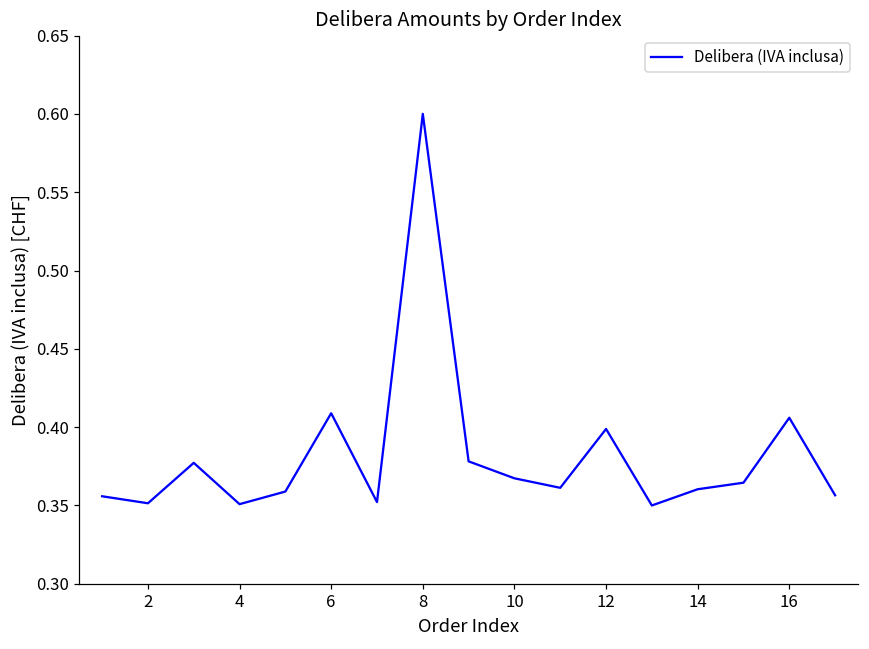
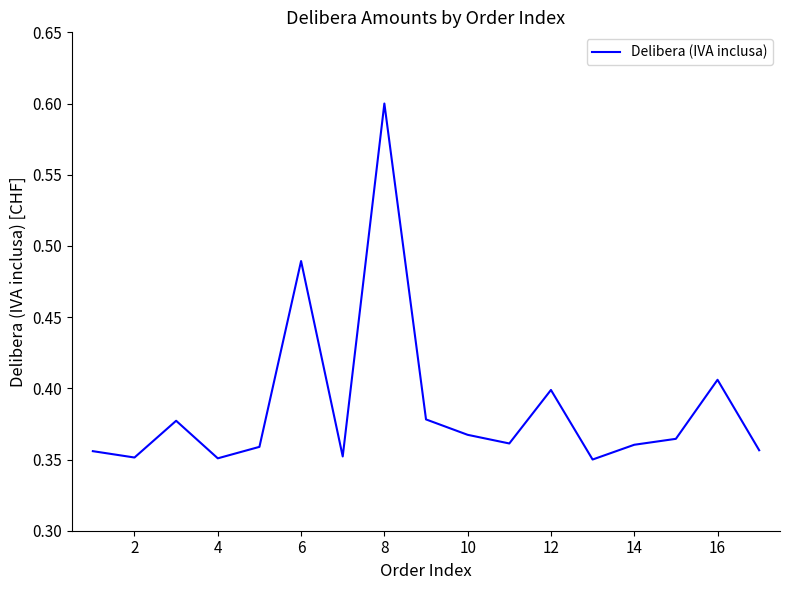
6: 0.409 -> 0.489
